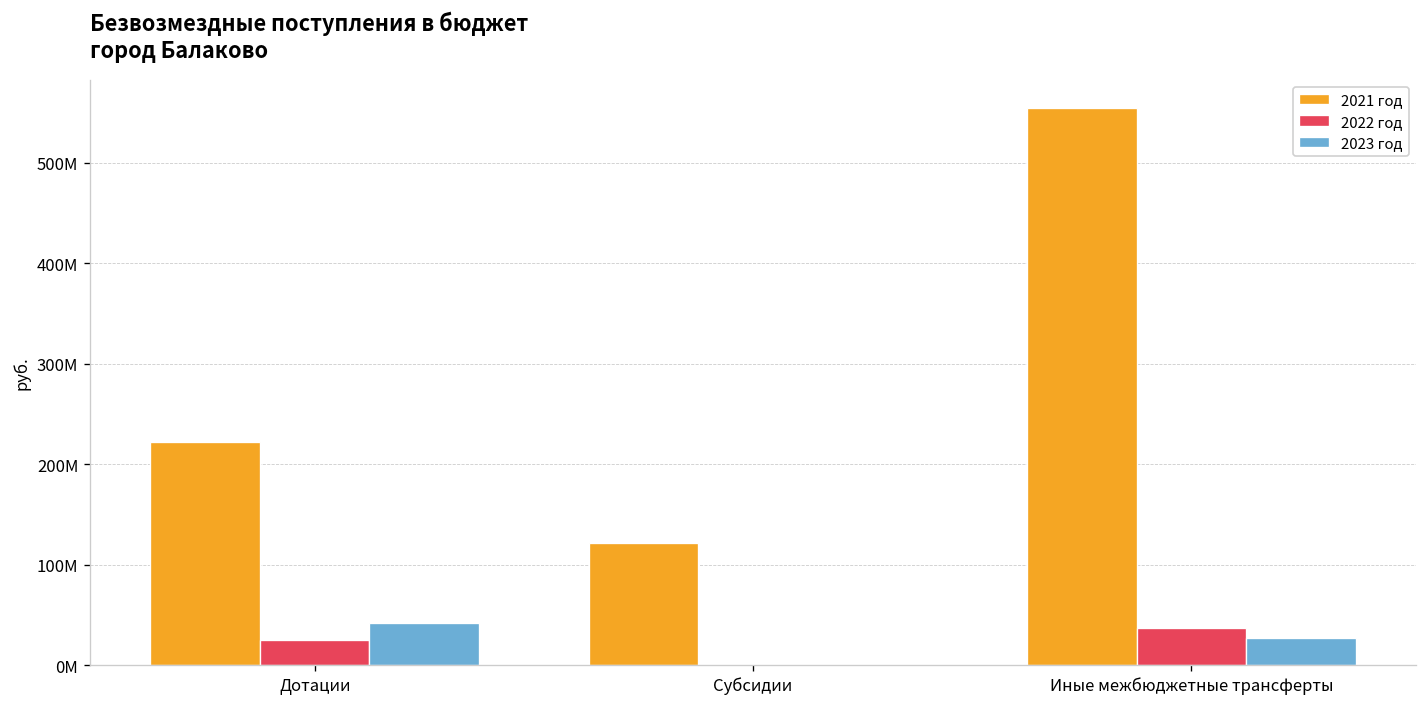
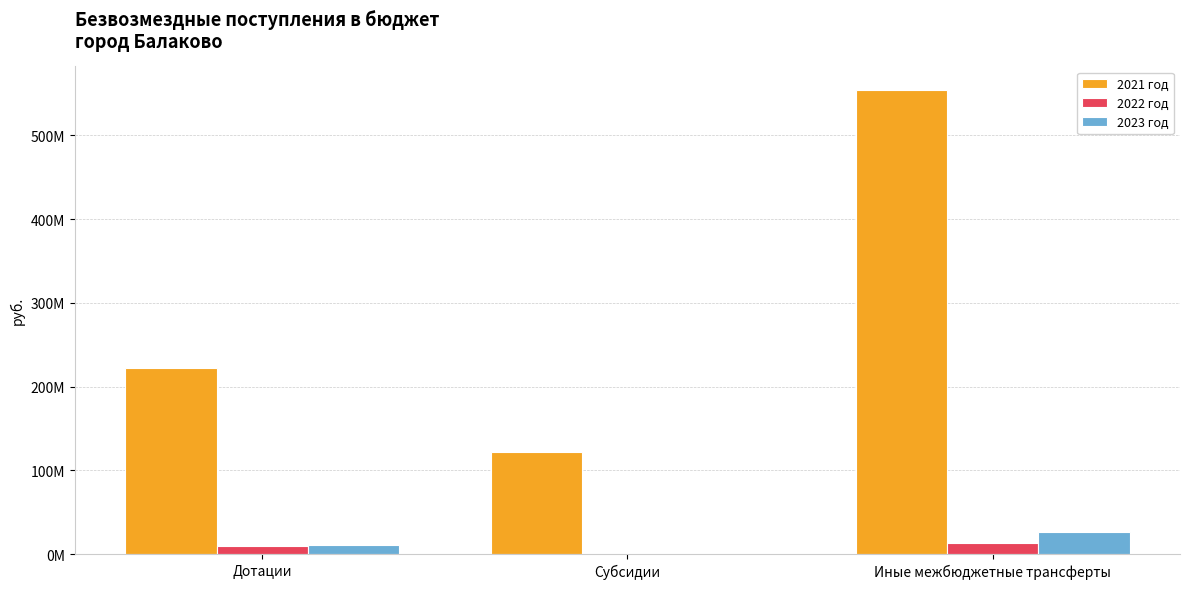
2022 год, Дотации: 30000000 -> 10000000
2023 год, Дотации: 40000000 -> 10000000
2022 год, Иные межбюджетные трансферты: 40000000 -> 10000000
